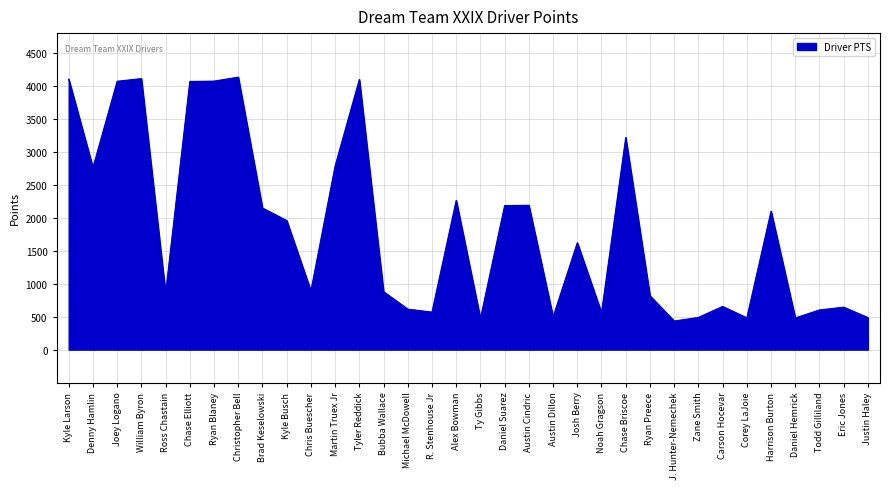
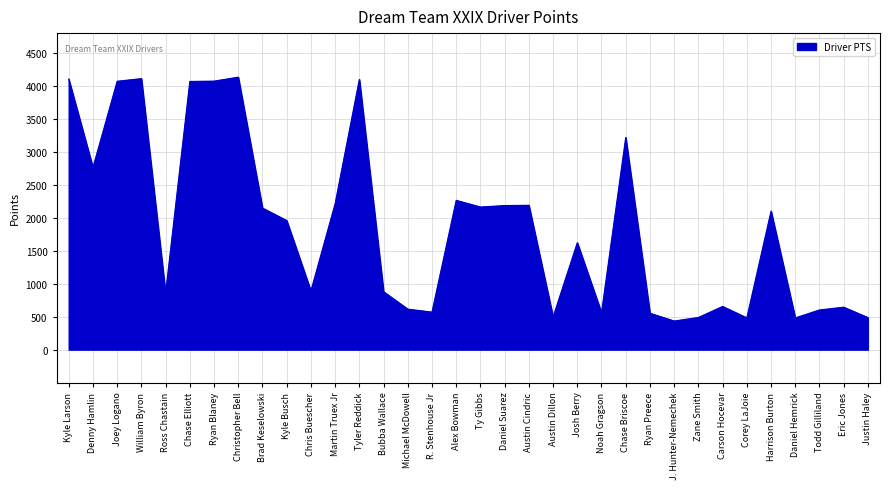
Martin Truex Jr: 2800 -> 2200
Ty Gibbs: 500 -> 2200
Ryan Preece: 800 -> 600
